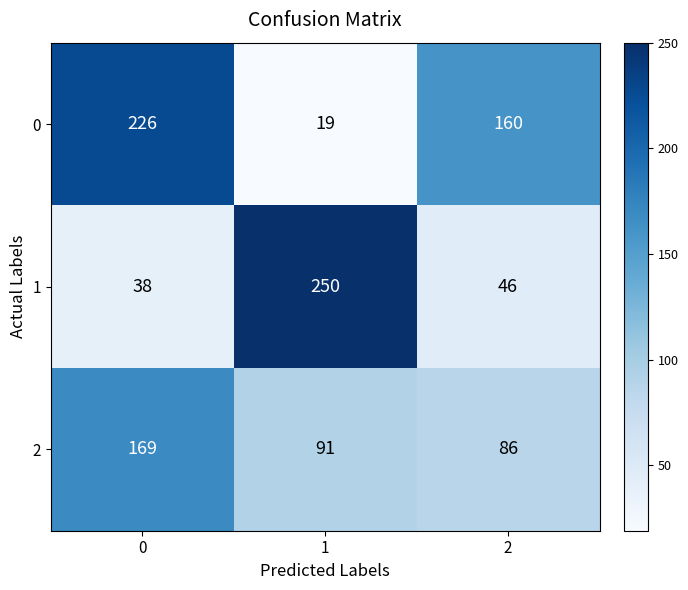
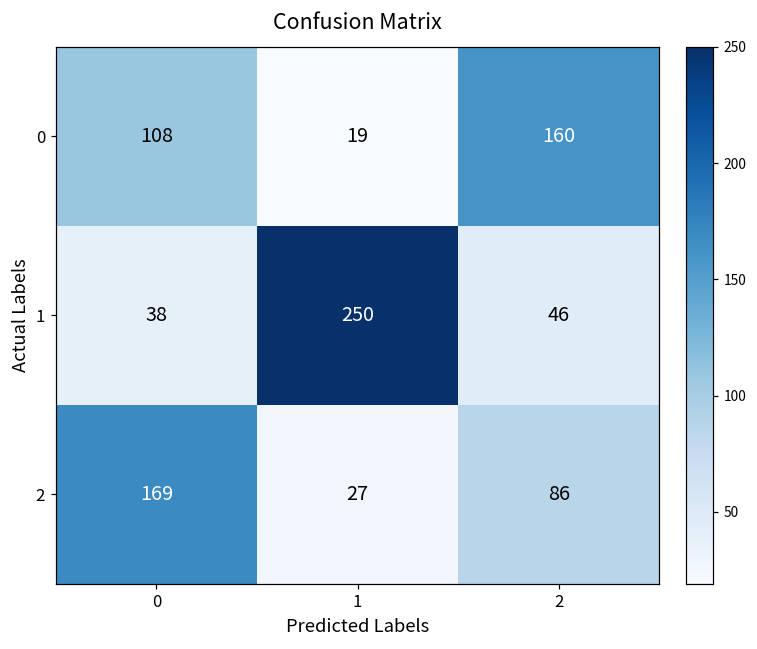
0, 0: 226 -> 108
2, 1: 91 -> 27
